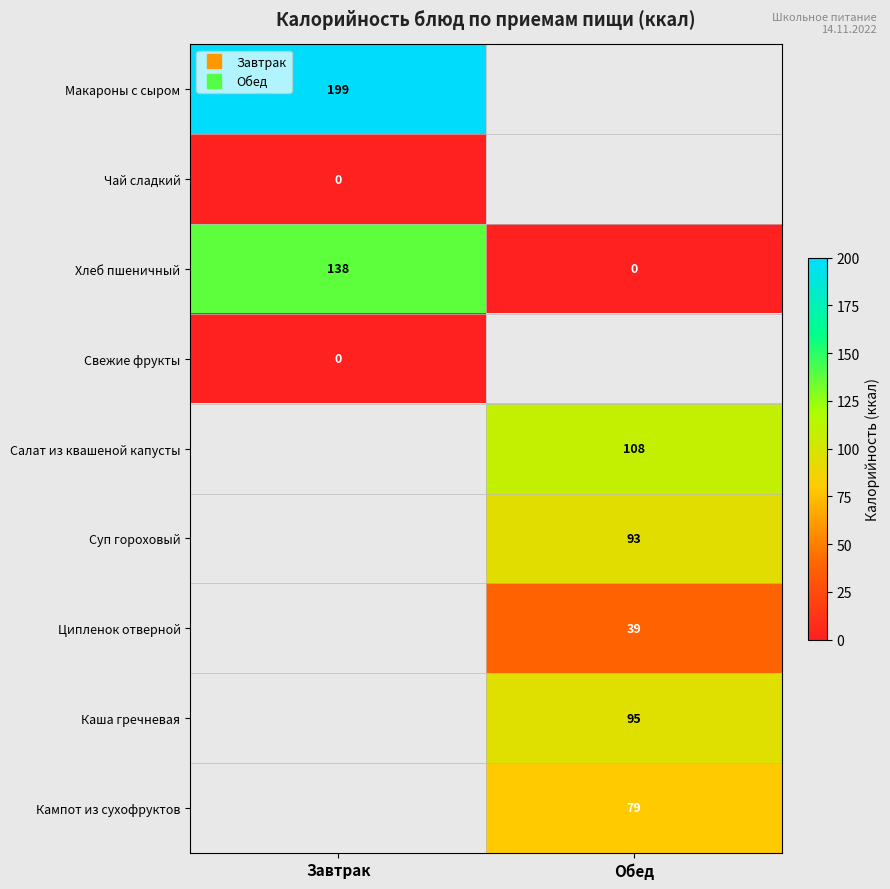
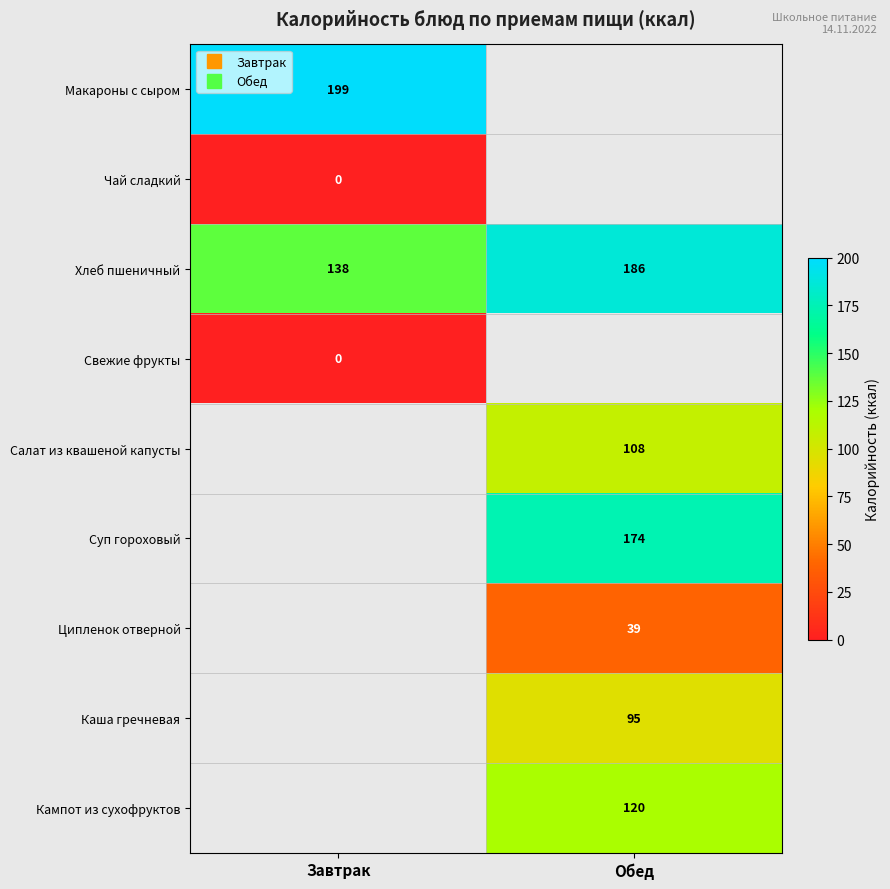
Хлеб пшеничный, Обед: 0 -> 186
Суп гороховый, Обед: 93 -> 174
Кампот из сухофруктов, Обед: 79 -> 120
